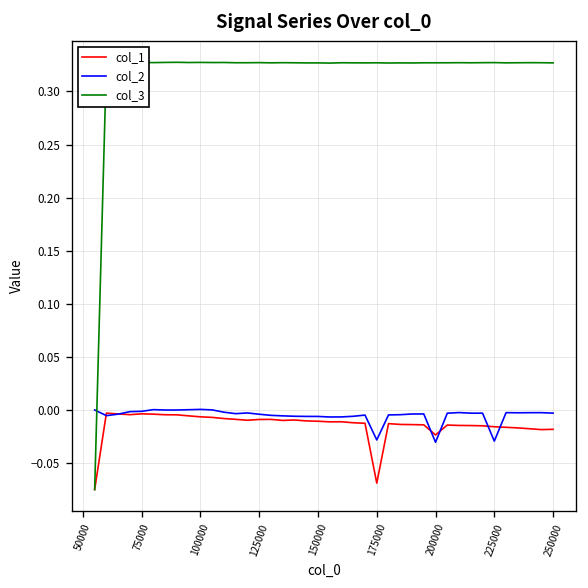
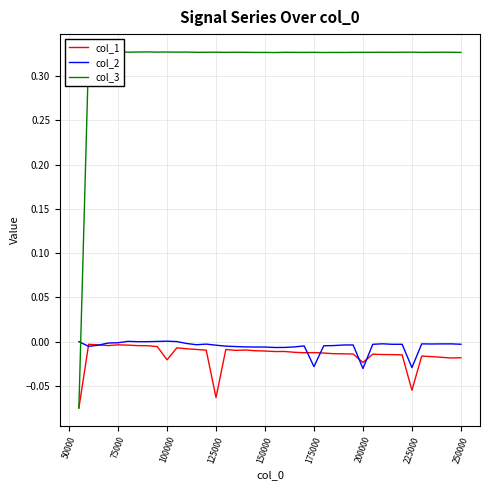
col_1, 100000: -0.01 -> -0.02
col_1, 125000: -0.01 -> -0.06
col_1, 175000: -0.07 -> -0.01
col_1, 225000: -0.02 -> -0.05
